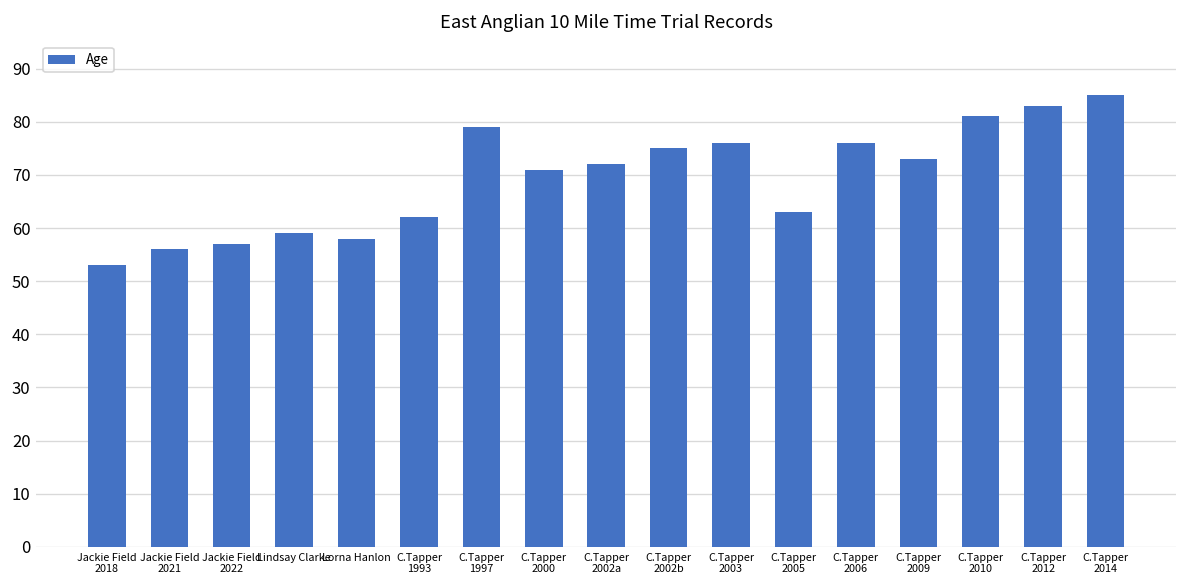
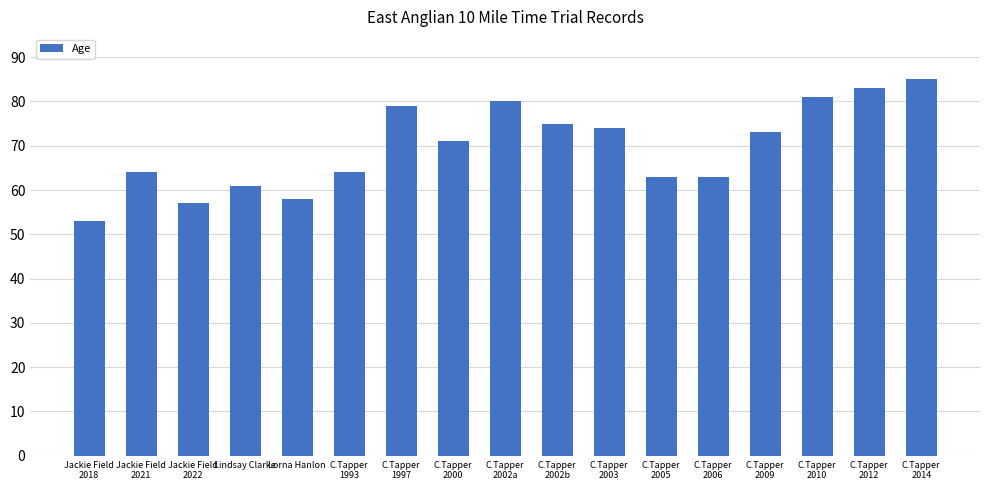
Jackie Field 2021: 56 -> 64
Lindsay Clarke: 59 -> 61
C.Tapper 1993: 62 -> 64
C.Tapper 2002a: 72 -> 80
C.Tapper 2003: 76 -> 74
C.Tapper 2006: 76 -> 63
